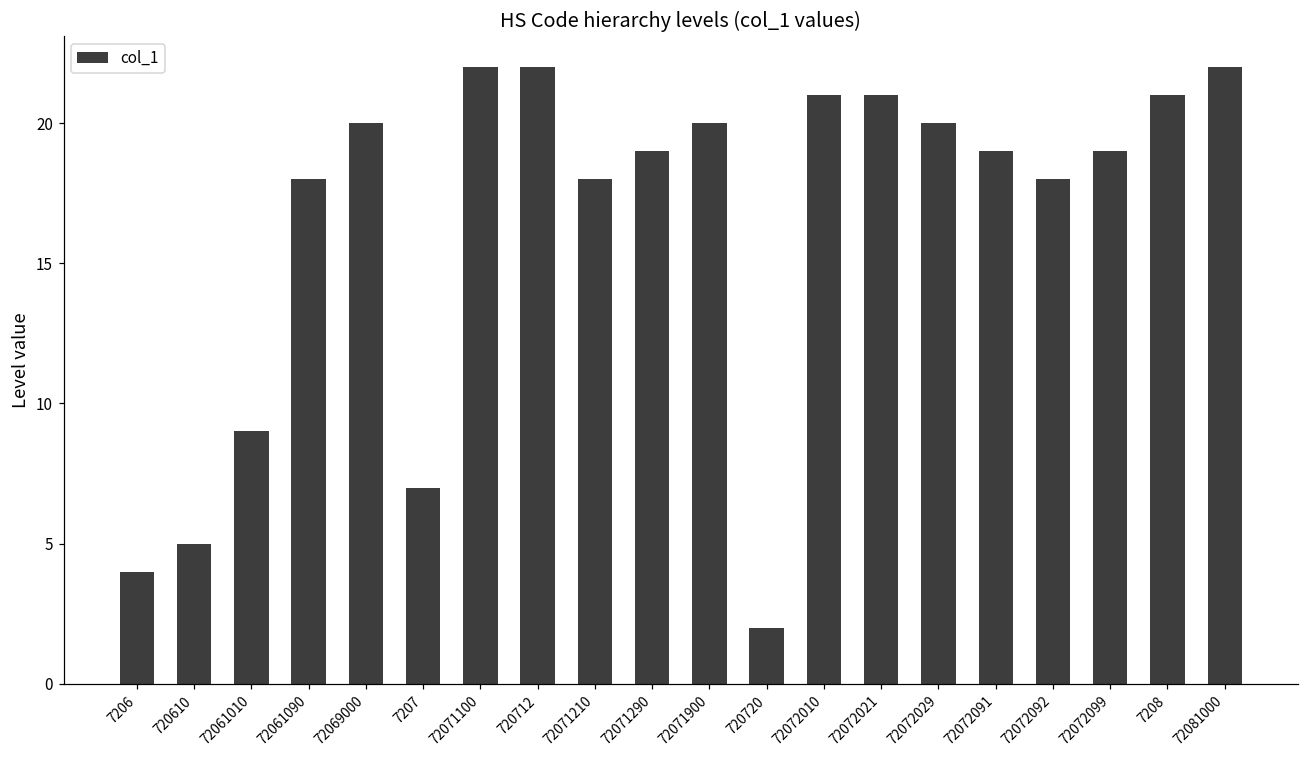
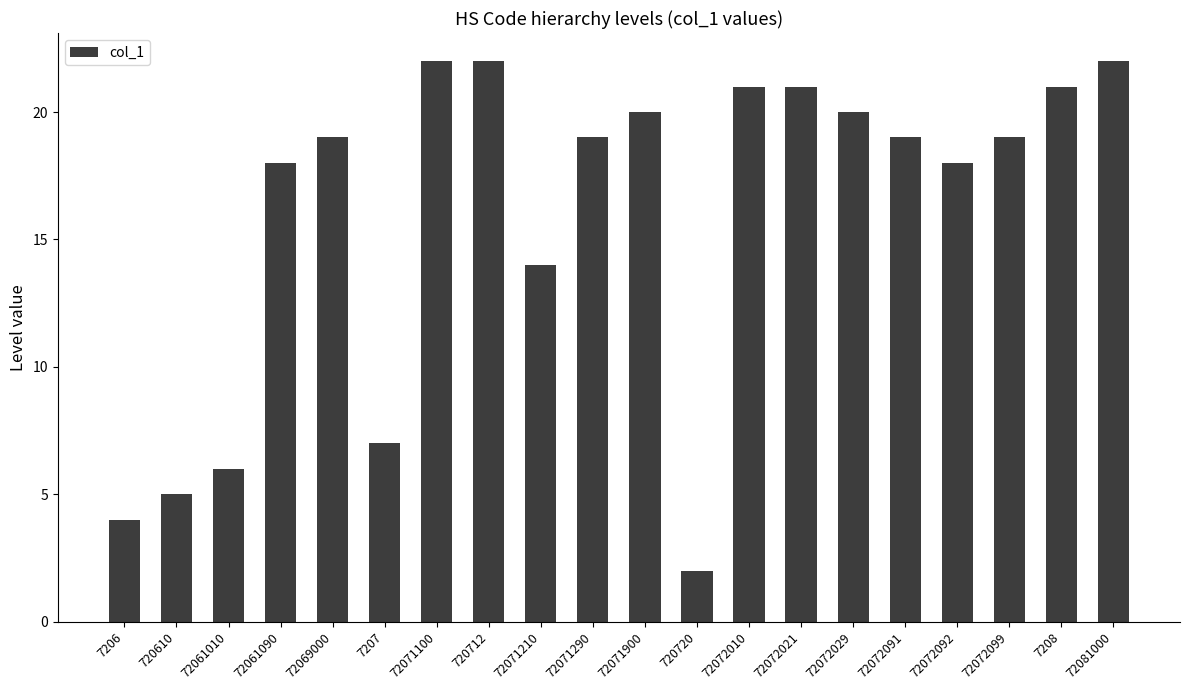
72061010: 9 -> 6
72069000: 20 -> 19
72071210: 18 -> 14
